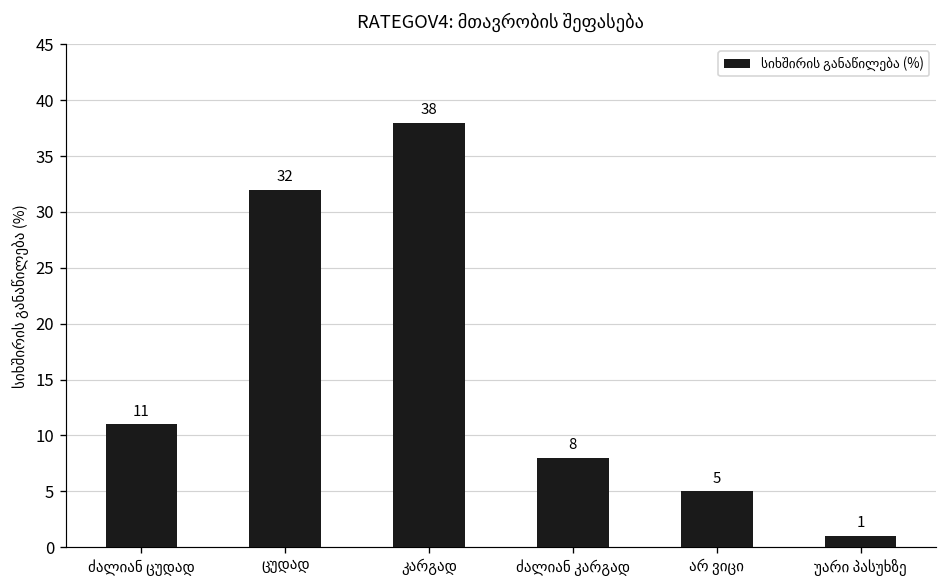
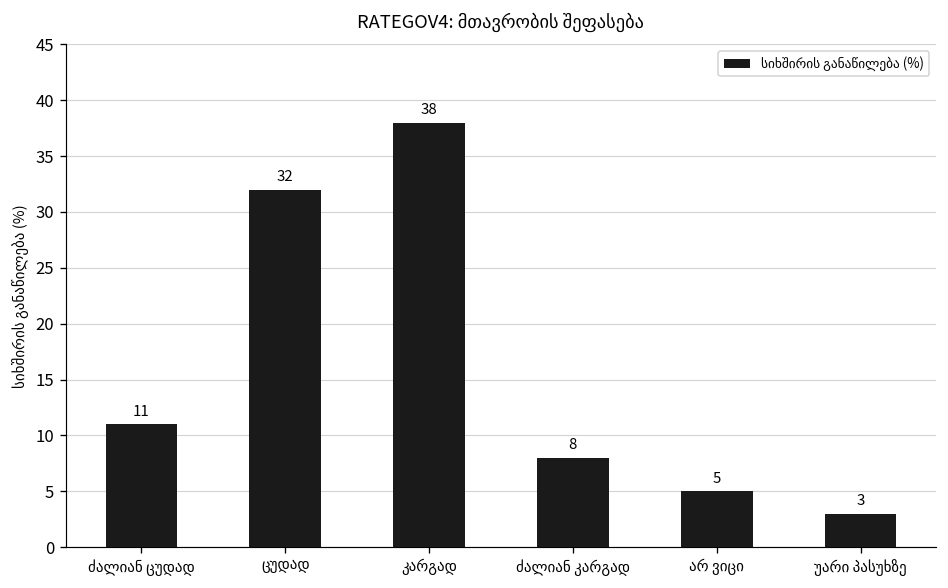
უარი პასუხზე: 1 -> 3
